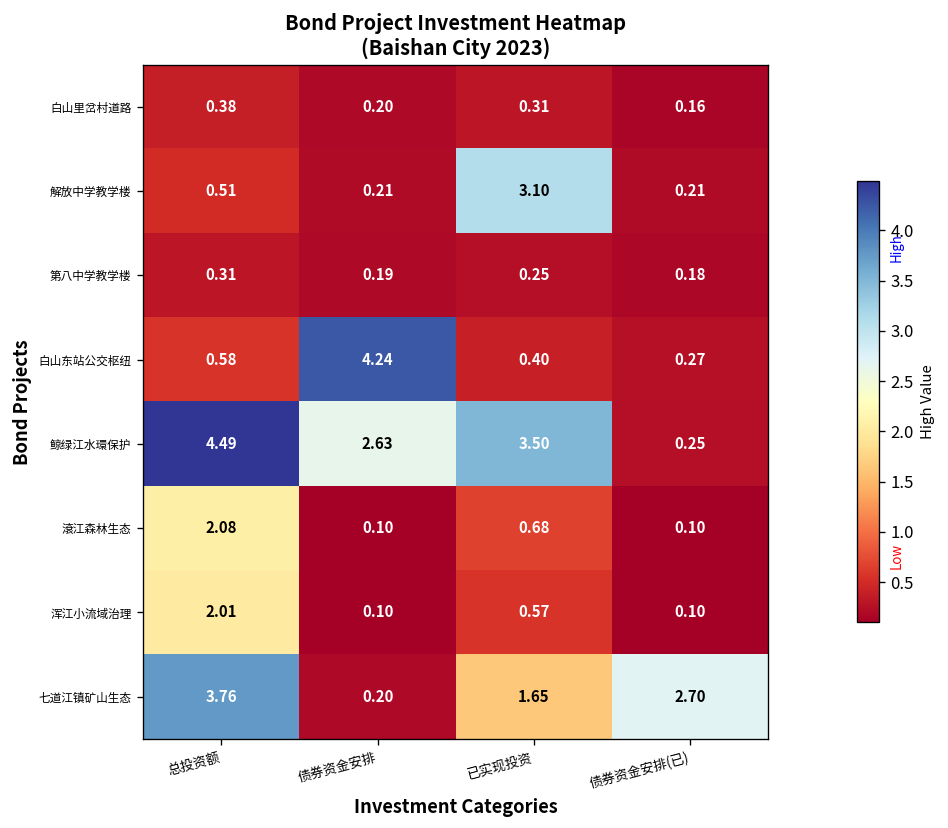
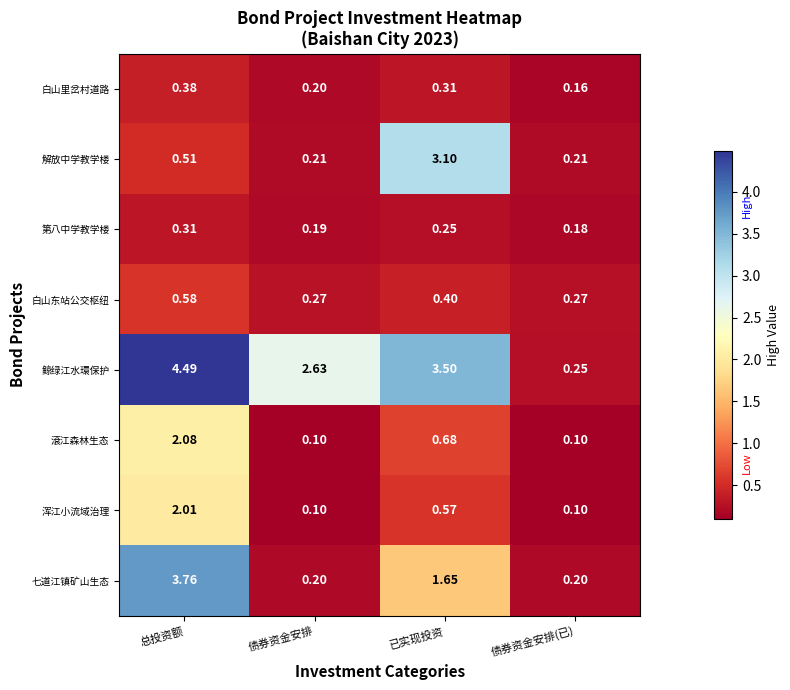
白山东站公交枢纽, 债券资金安排: 4.24 -> 0.27
七道江镇矿山生态, 债券资金安排(已): 2.70 -> 0.20
